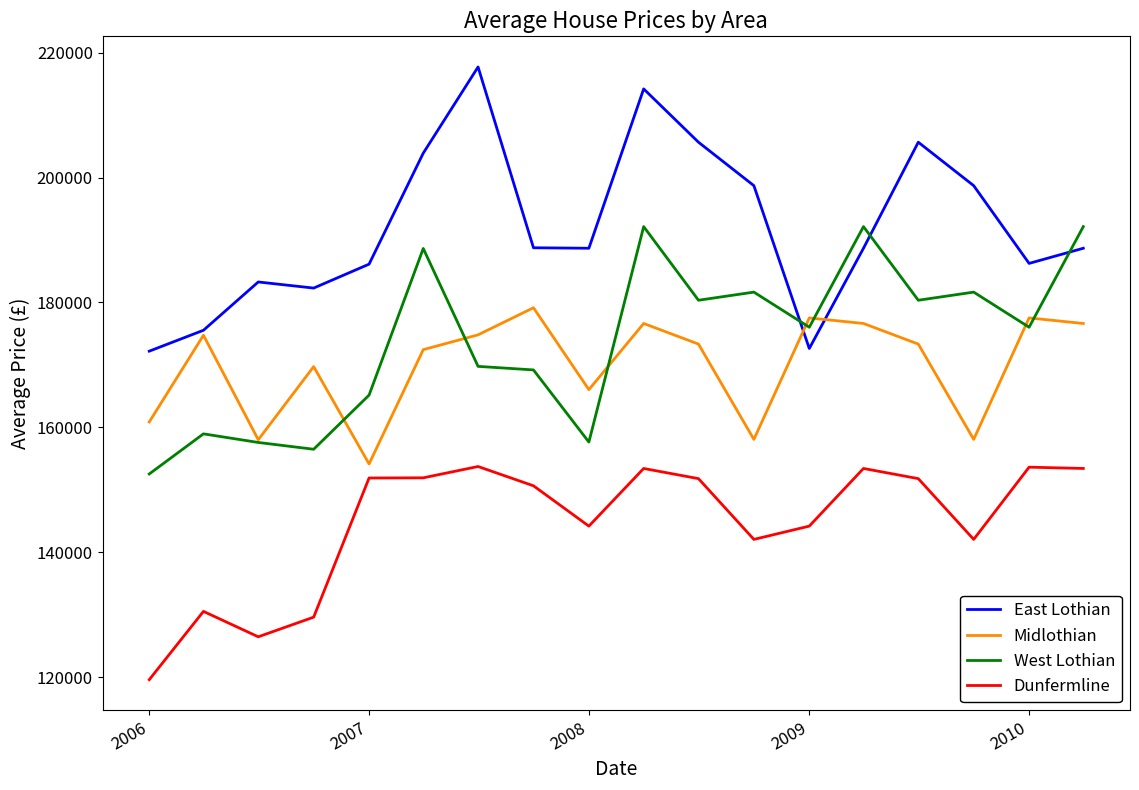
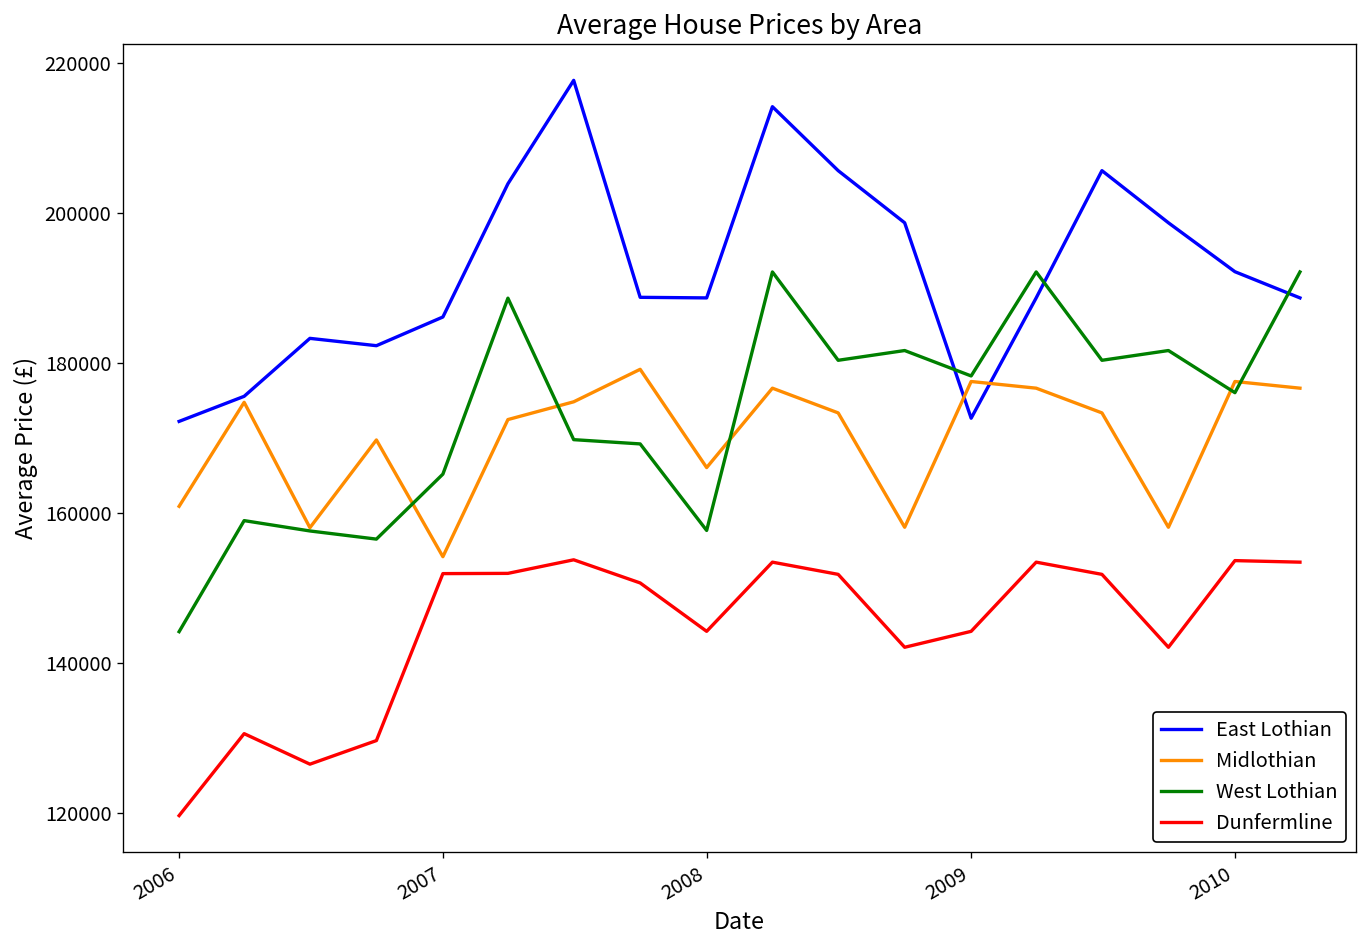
West Lothian, 2006: 153000 -> 144000
West Lothian, 2009: 176000 -> 178000
East Lothian, 2010: 186000 -> 192000
